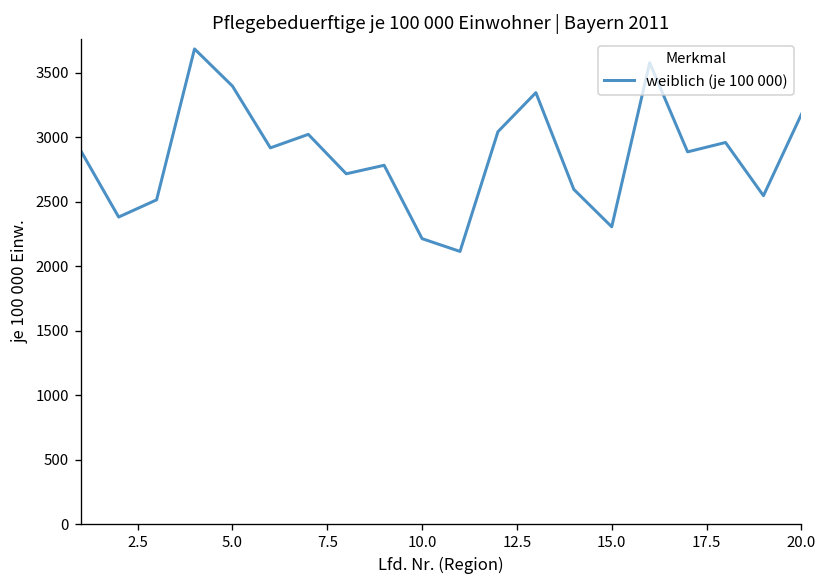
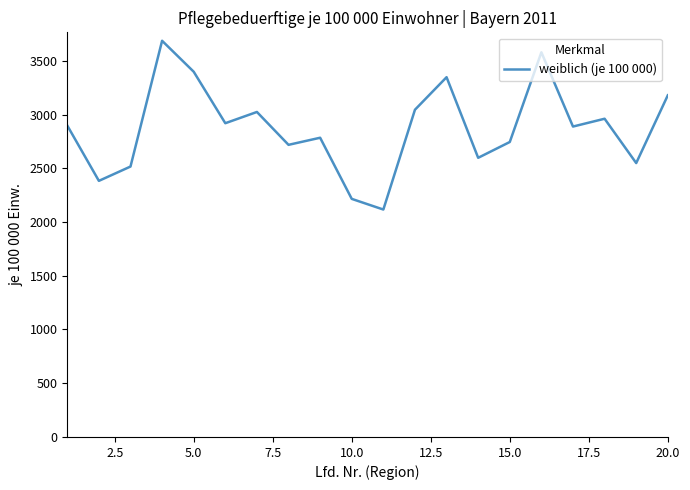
15.0: 2310 -> 2740
